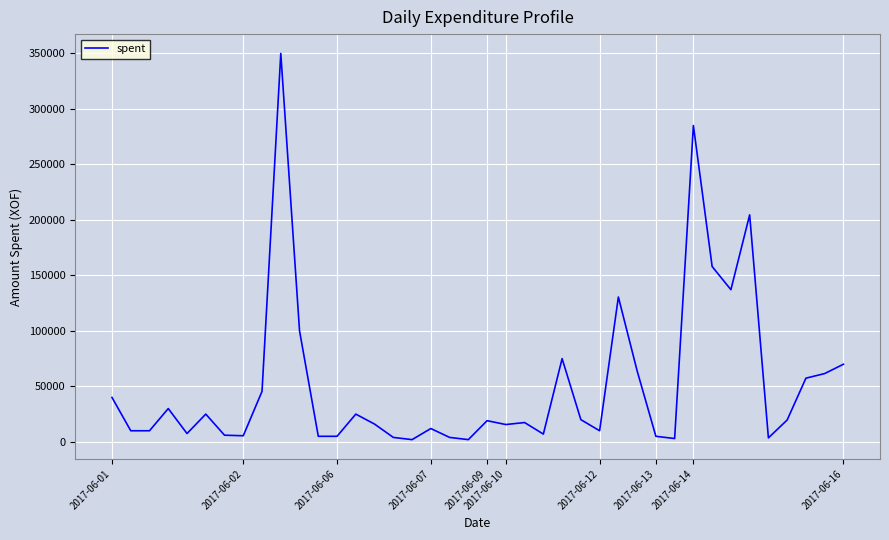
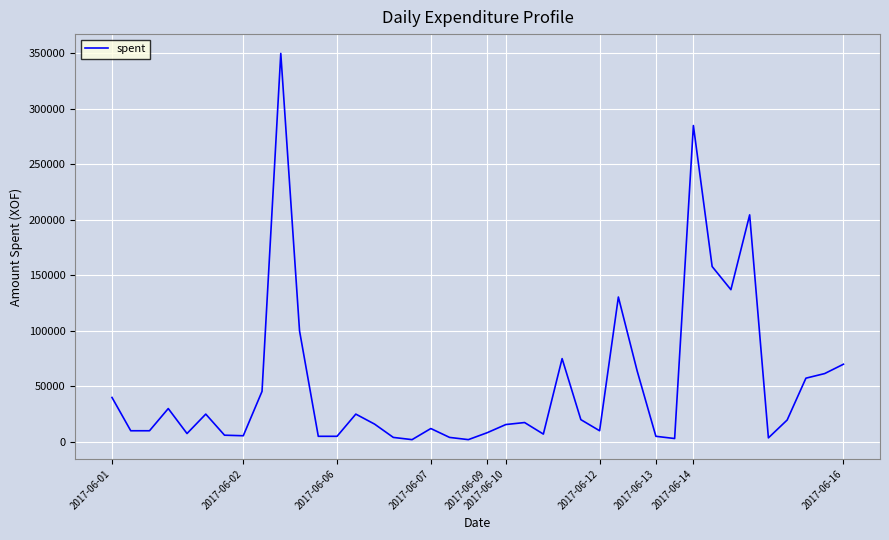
2017-06-09: 19000 -> 8000
